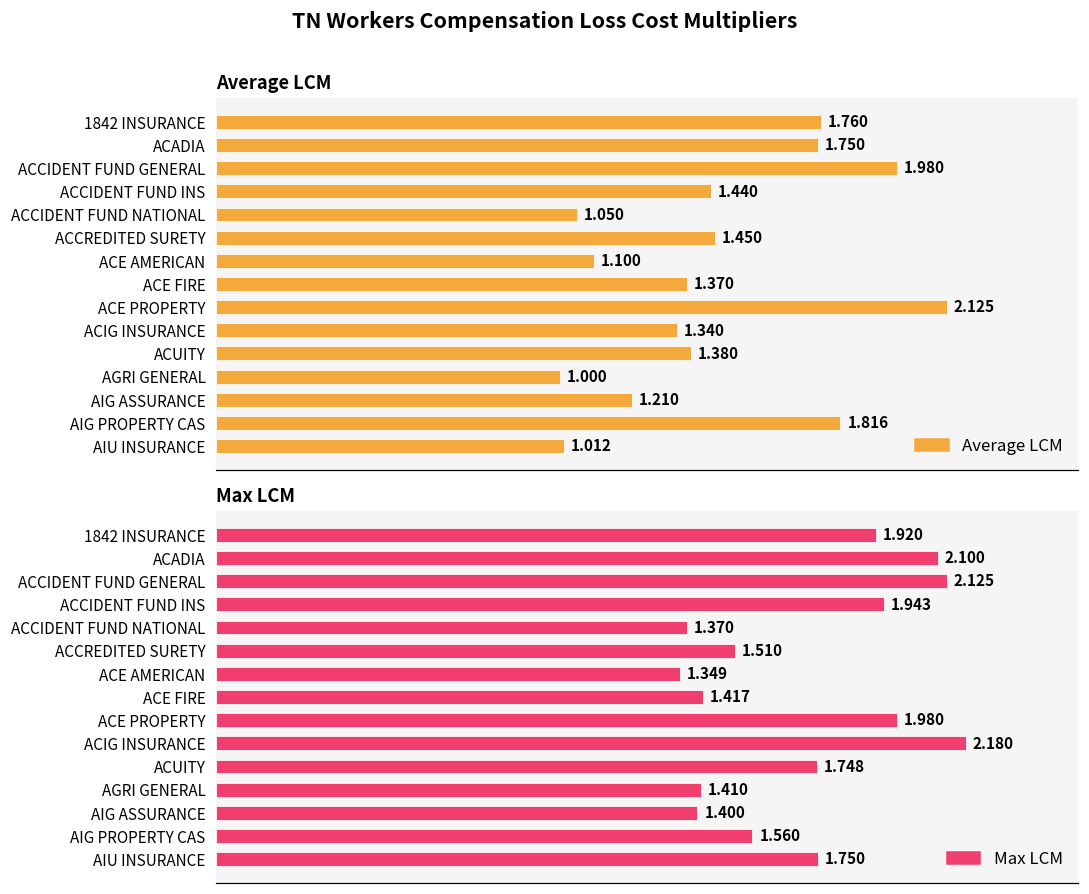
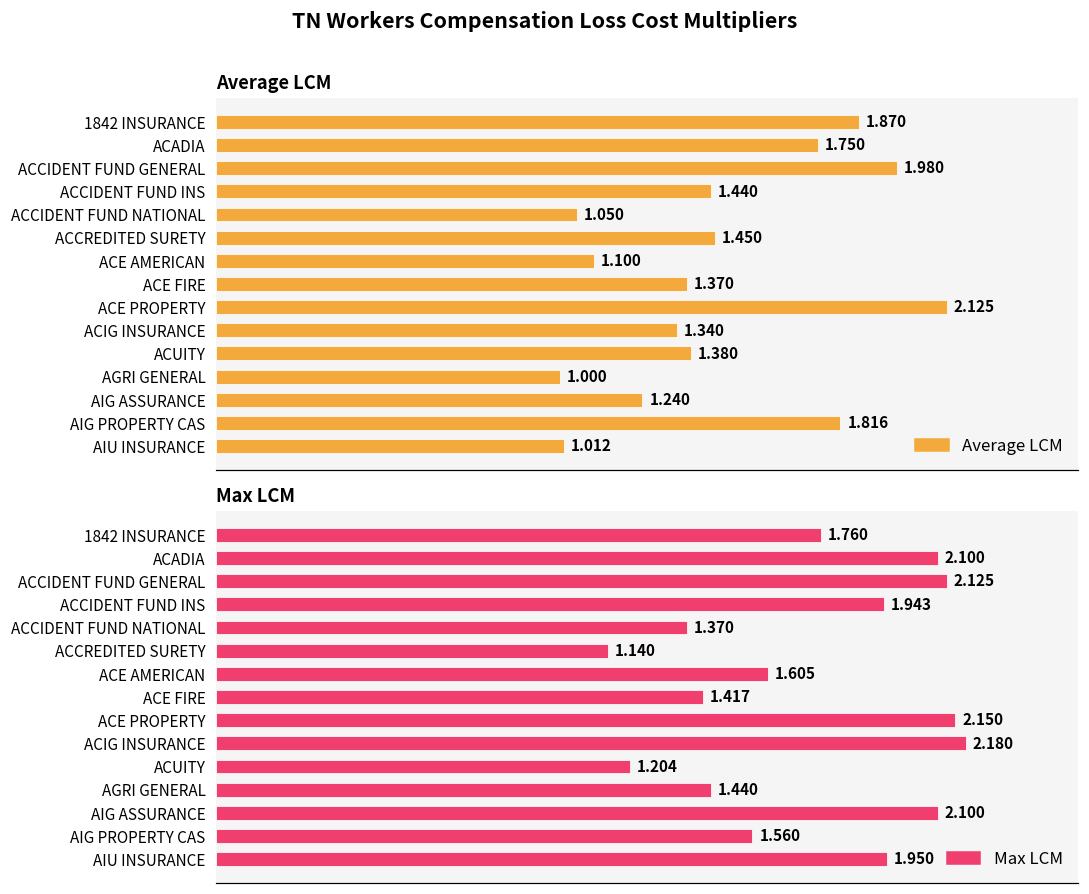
Average LCM, 1842 INSURANCE: 1.760 -> 1.870
Average LCM, AIG ASSURANCE: 1.210 -> 1.240
Max LCM, 1842 INSURANCE: 1.920 -> 1.760
Max LCM, ACCREDITED SURETY: 1.510 -> 1.140
Max LCM, ACE AMERICAN: 1.349 -> 1.605
Max LCM, ACE PROPERTY: 1.980 -> 2.150
Max LCM, ACUITY: 1.748 -> 1.204
Max LCM, AGRI GENERAL: 1.410 -> 1.440
Max LCM, AIG ASSURANCE: 1.400 -> 2.100
Max LCM, AIU INSURANCE: 1.750 -> 1.950
